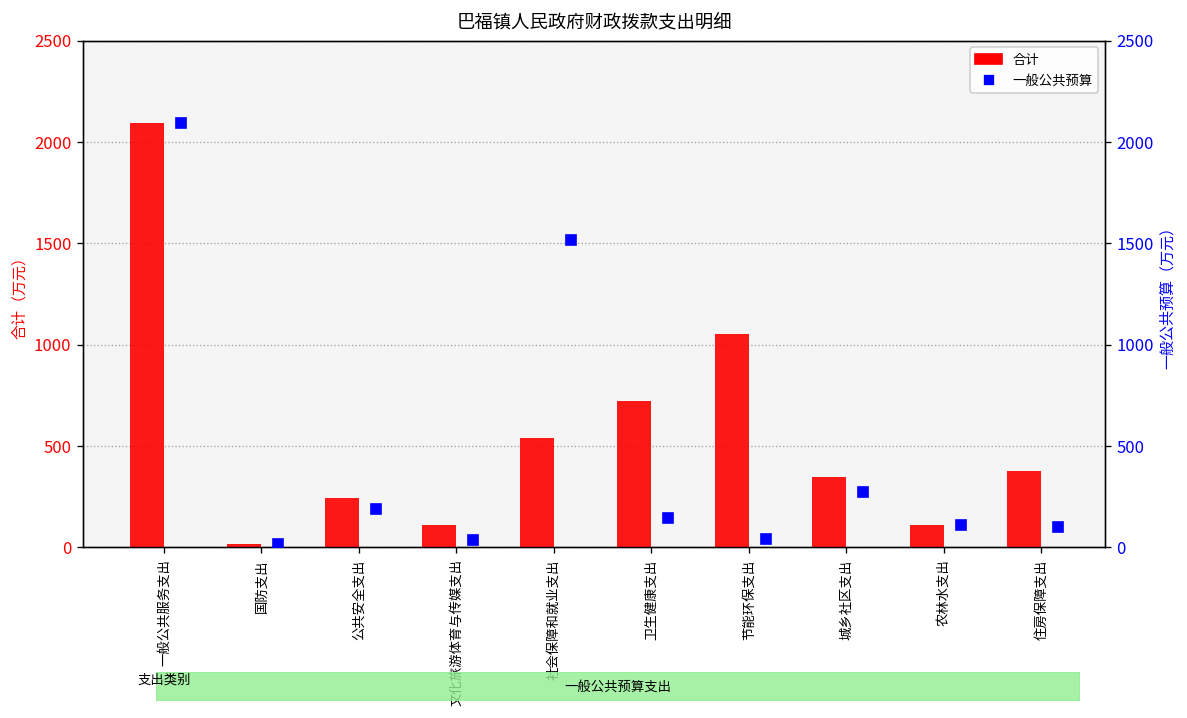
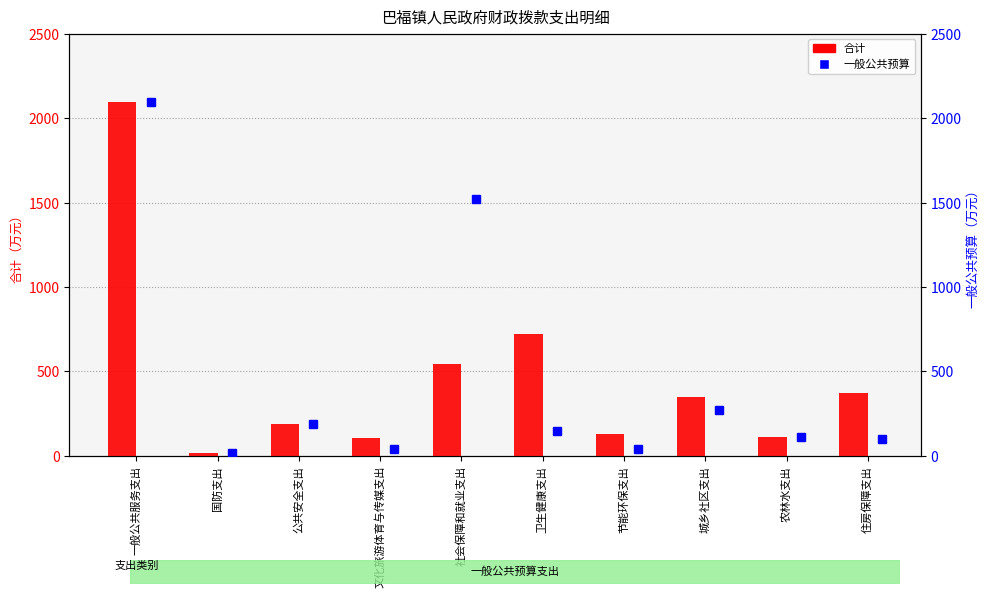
合计, 公共安全支出: 240 -> 190
合计, 节能环保支出: 1050 -> 130
